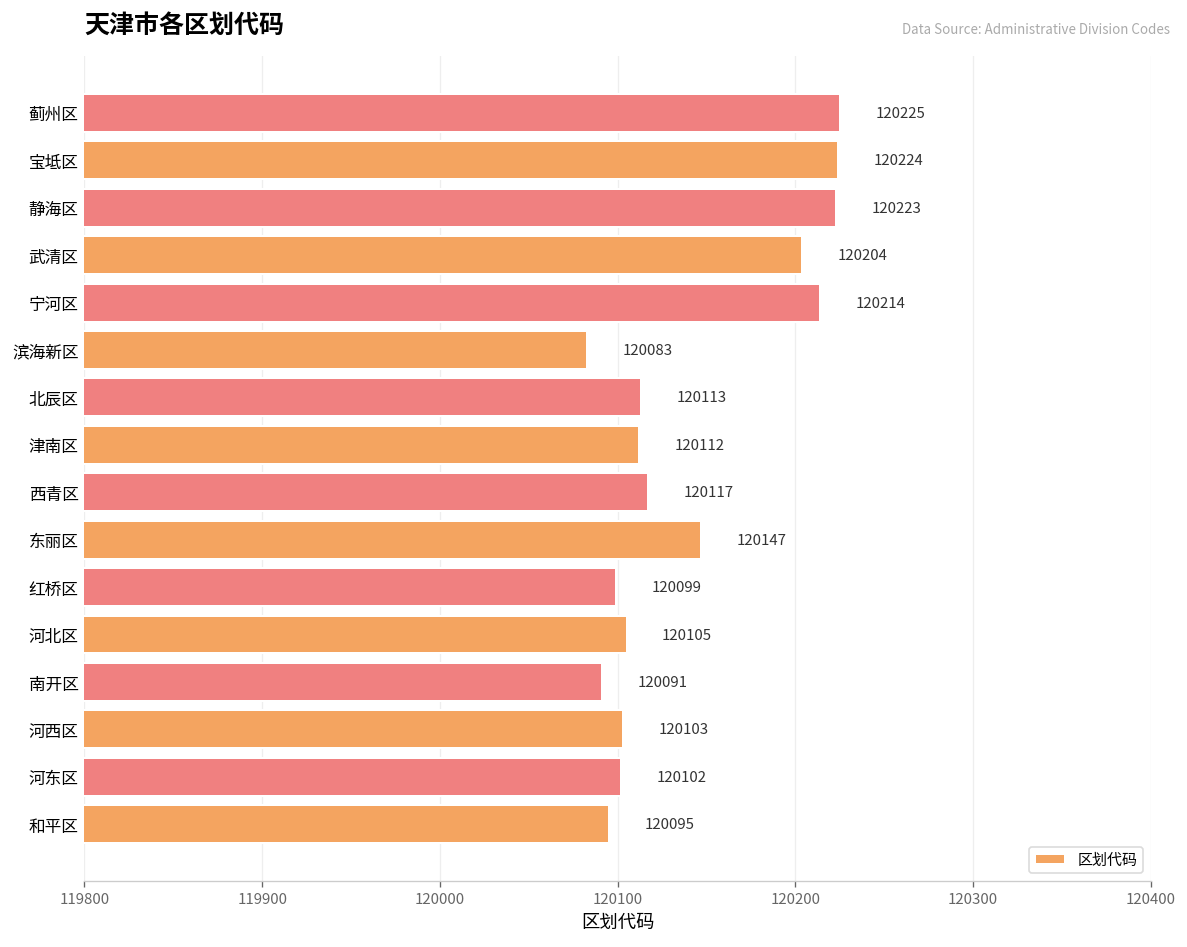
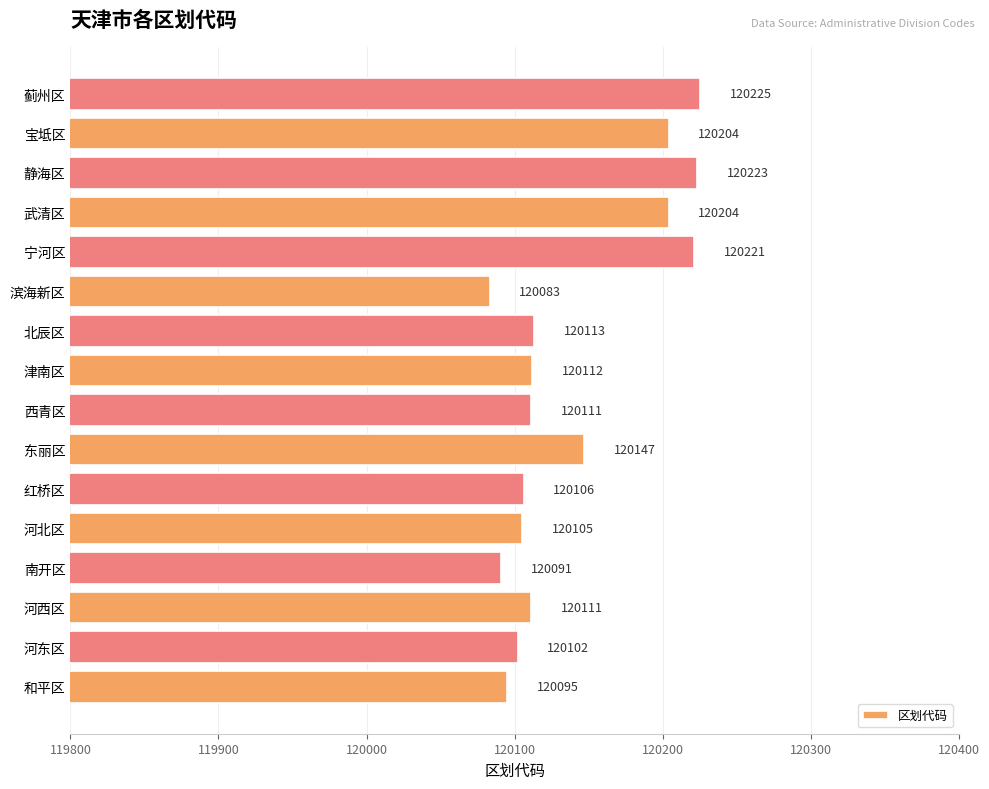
宝坻区: 120224 -> 120204
宁河区: 120214 -> 120221
西青区: 120117 -> 120111
红桥区: 120099 -> 120106
河西区: 120103 -> 120111
